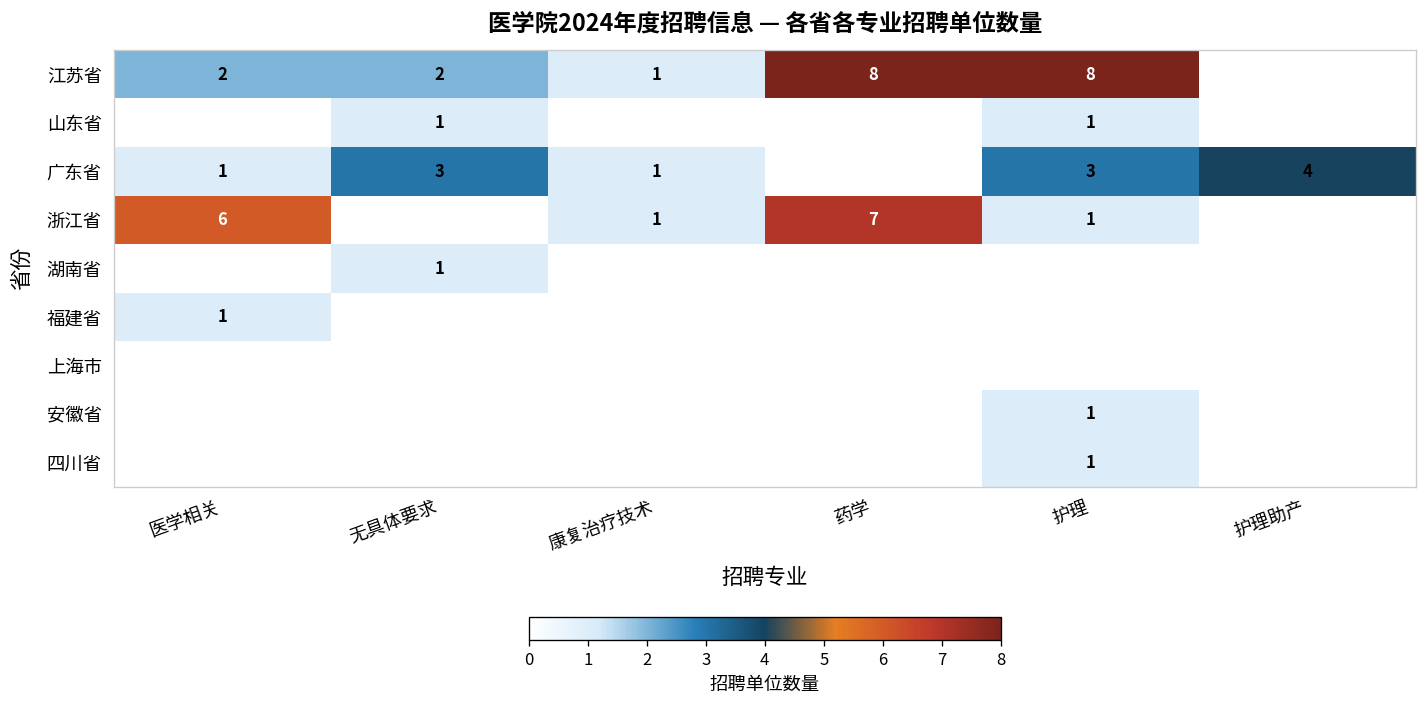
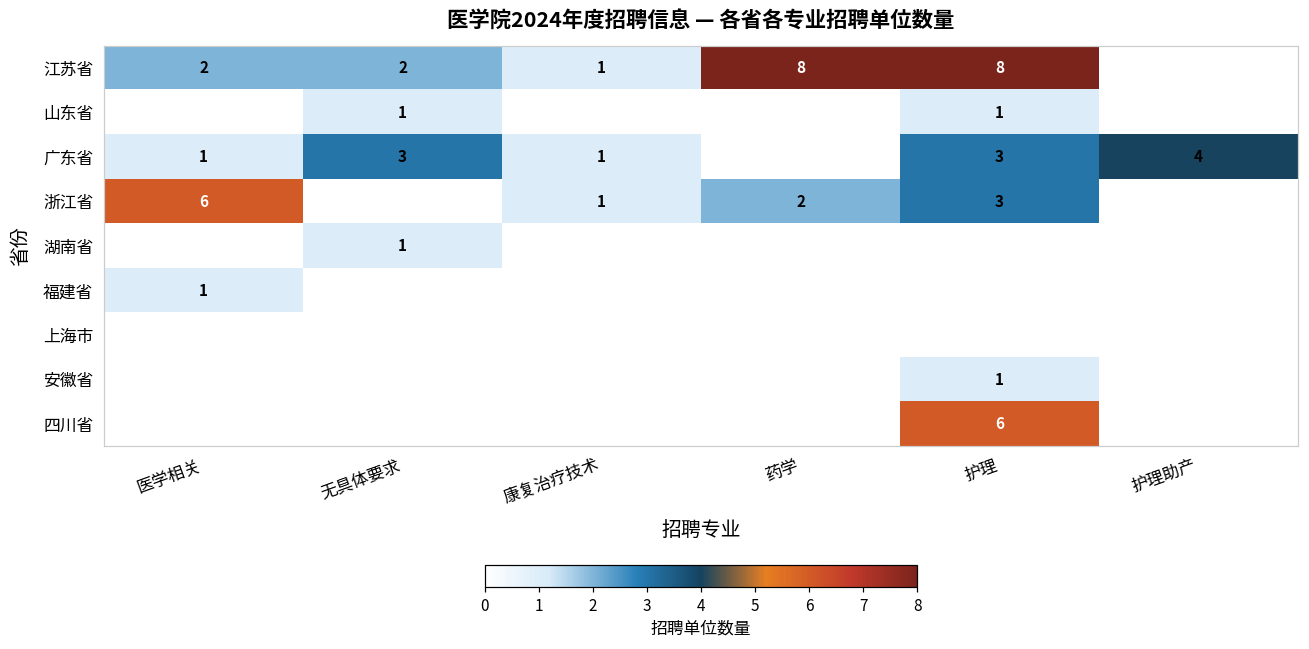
浙江省, 药学: 7 -> 2
浙江省, 护理: 1 -> 3
四川省, 护理: 1 -> 6
